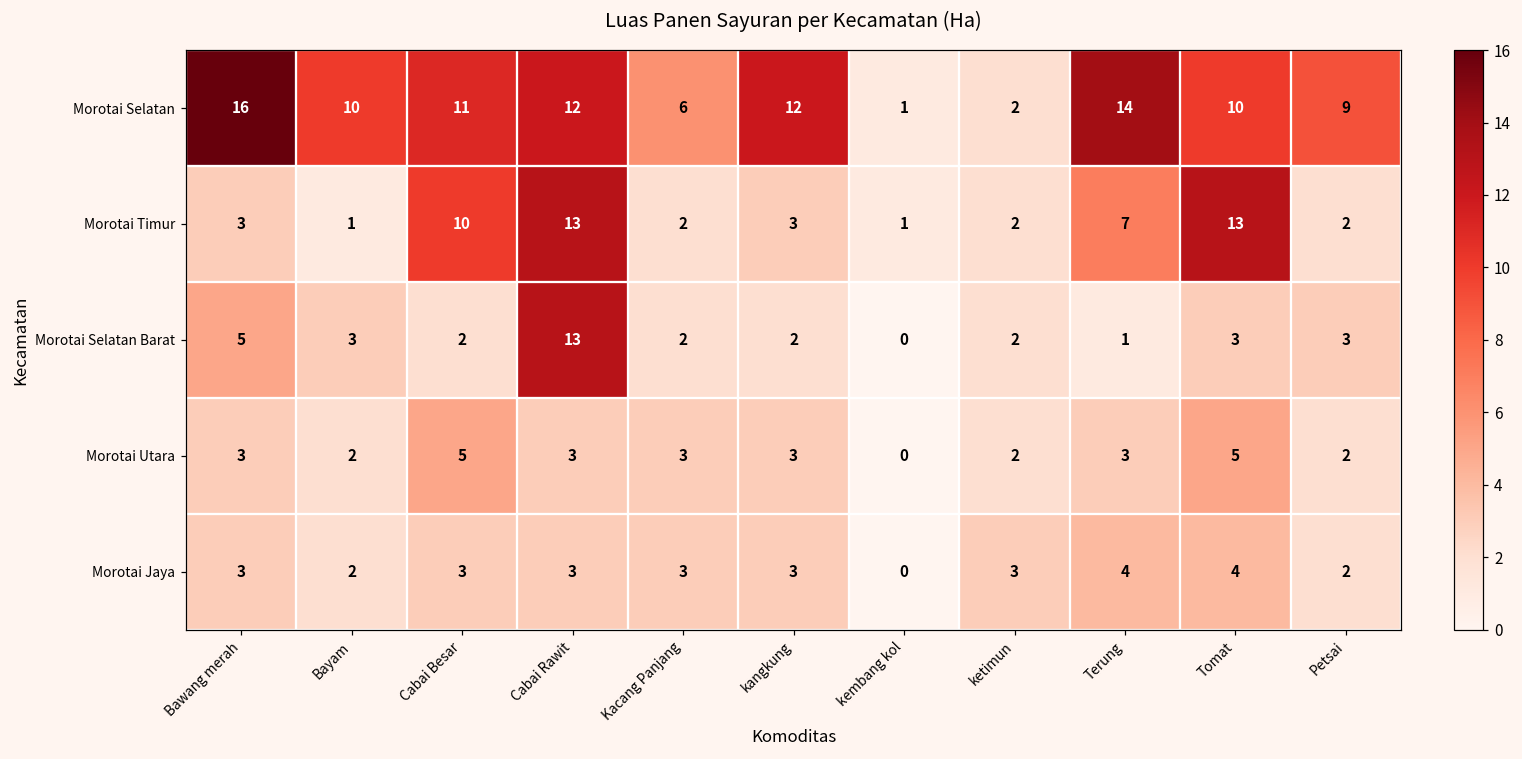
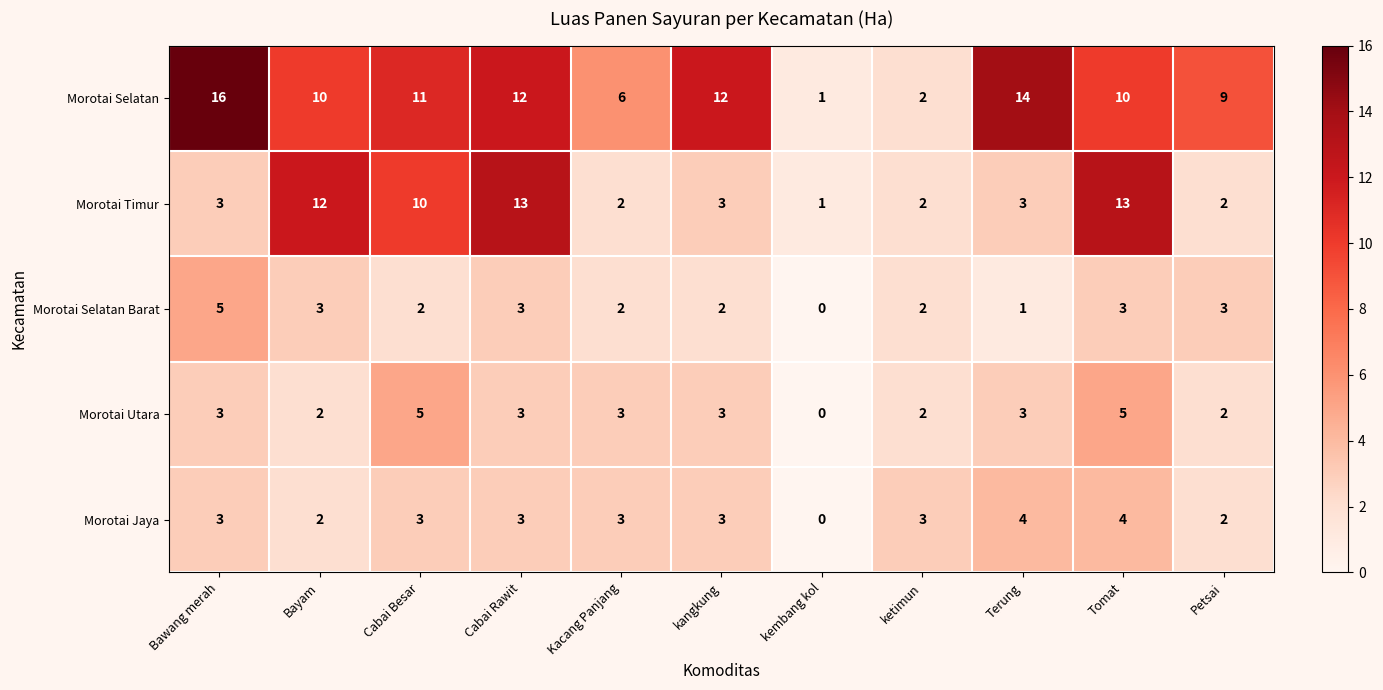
Morotai Timur, Bayam: 1 -> 12
Morotai Timur, Terung: 7 -> 3
Morotai Selatan Barat, Cabai Rawit: 13 -> 3
